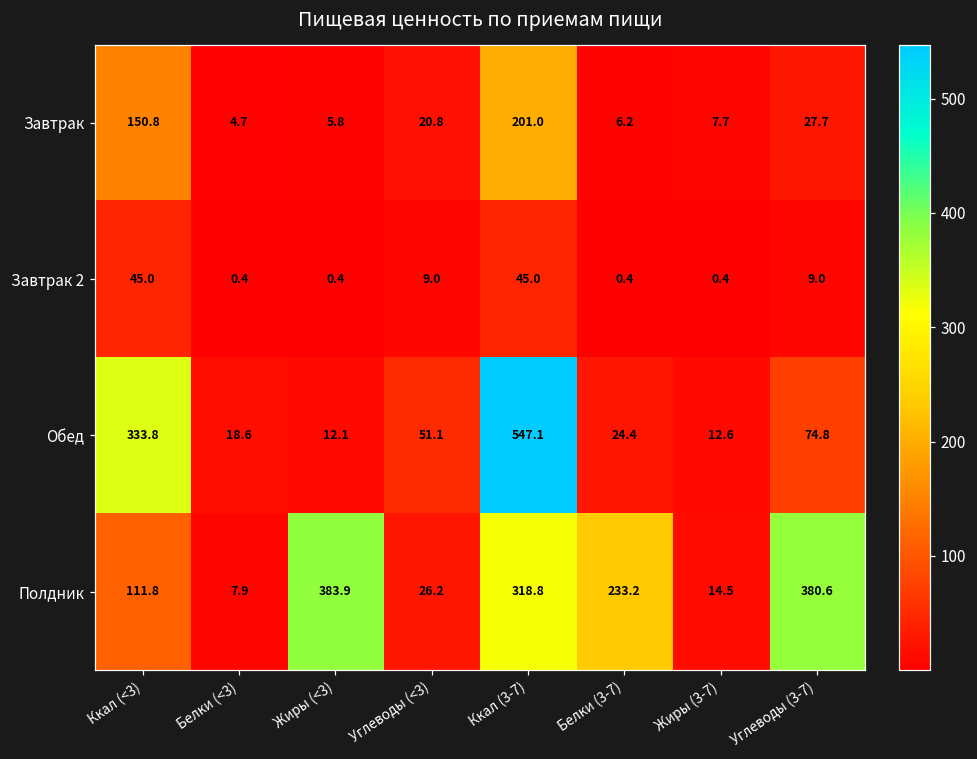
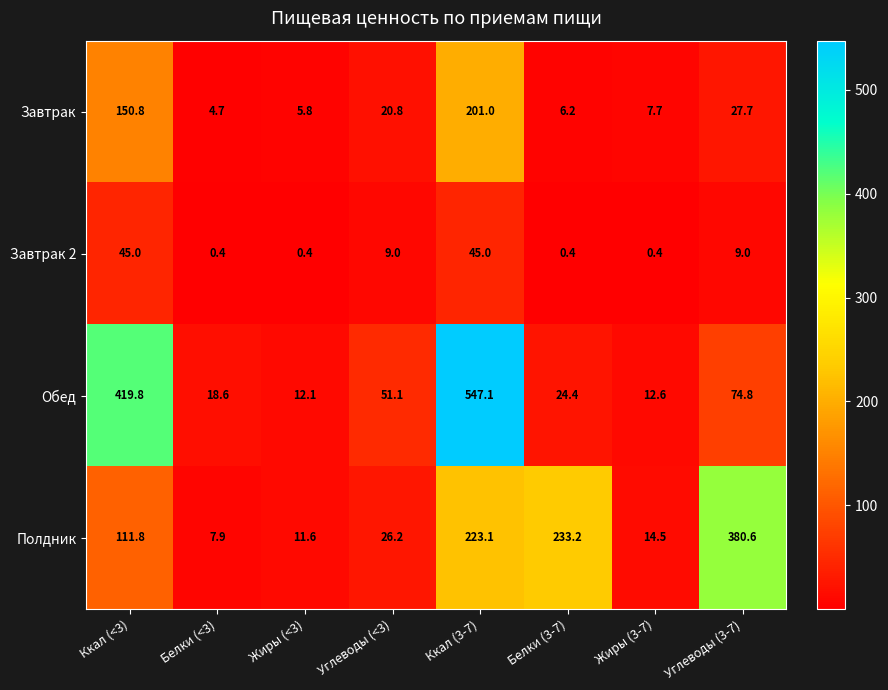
Обед, Ккал (<3): 333.8 -> 419.8
Полдник, Жиры (<3): 383.9 -> 11.6
Полдник, Ккал (3-7): 318.8 -> 223.1
